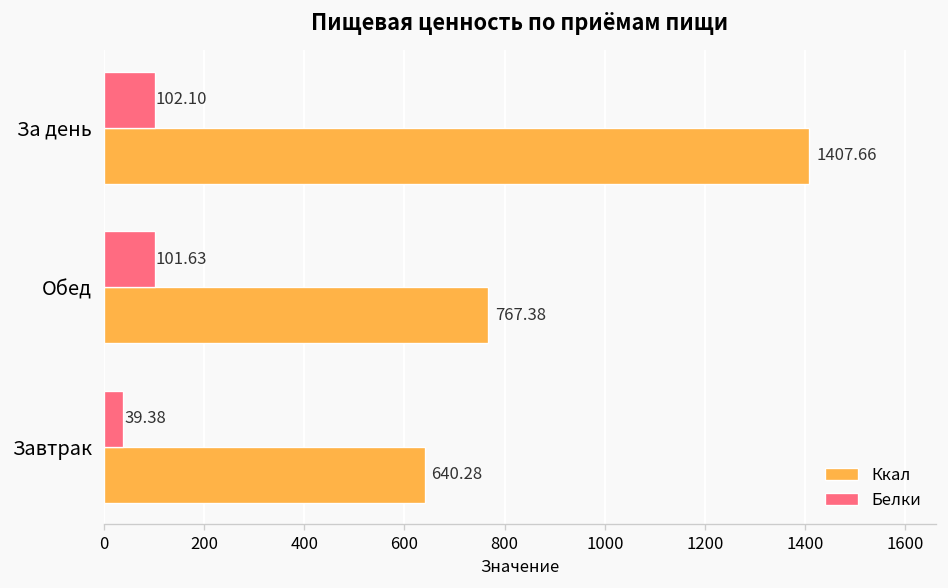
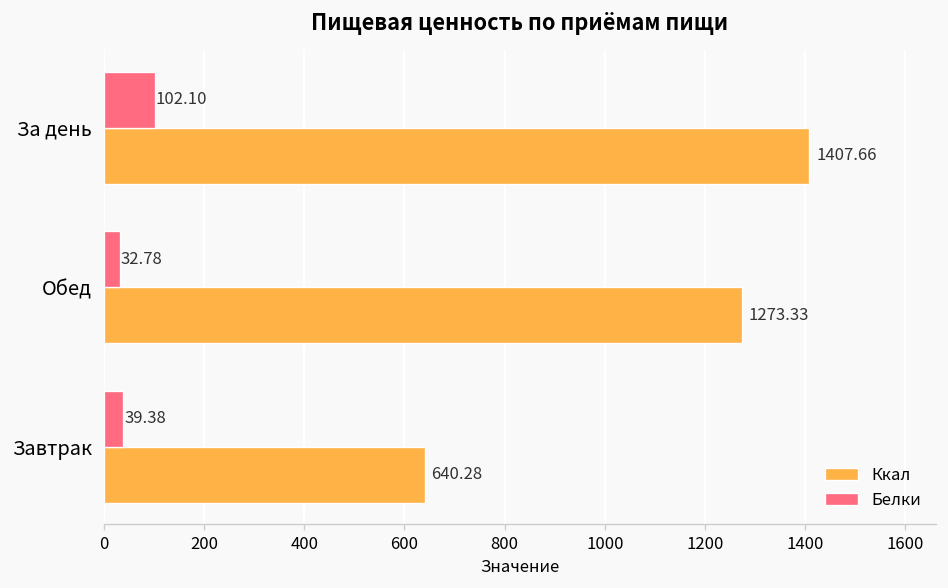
Белки, Обед: 101.63 -> 32.78
Ккал, Обед: 767.38 -> 1273.33
